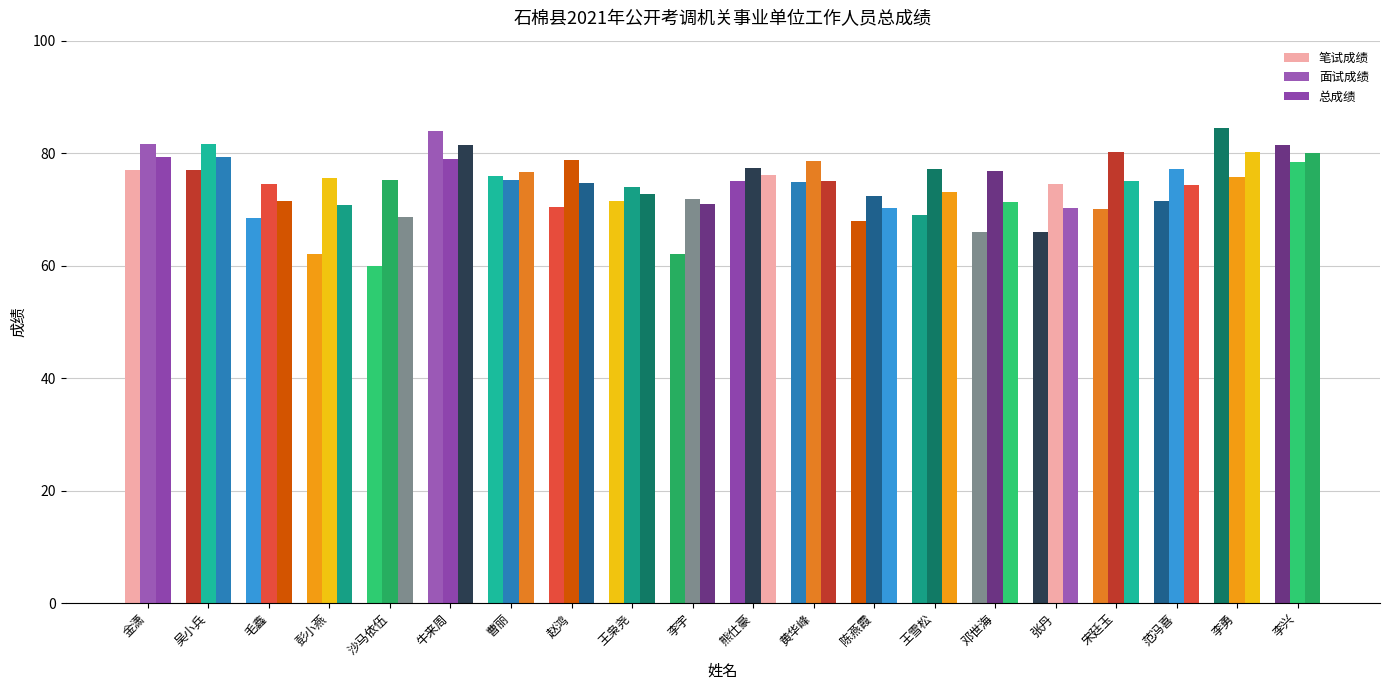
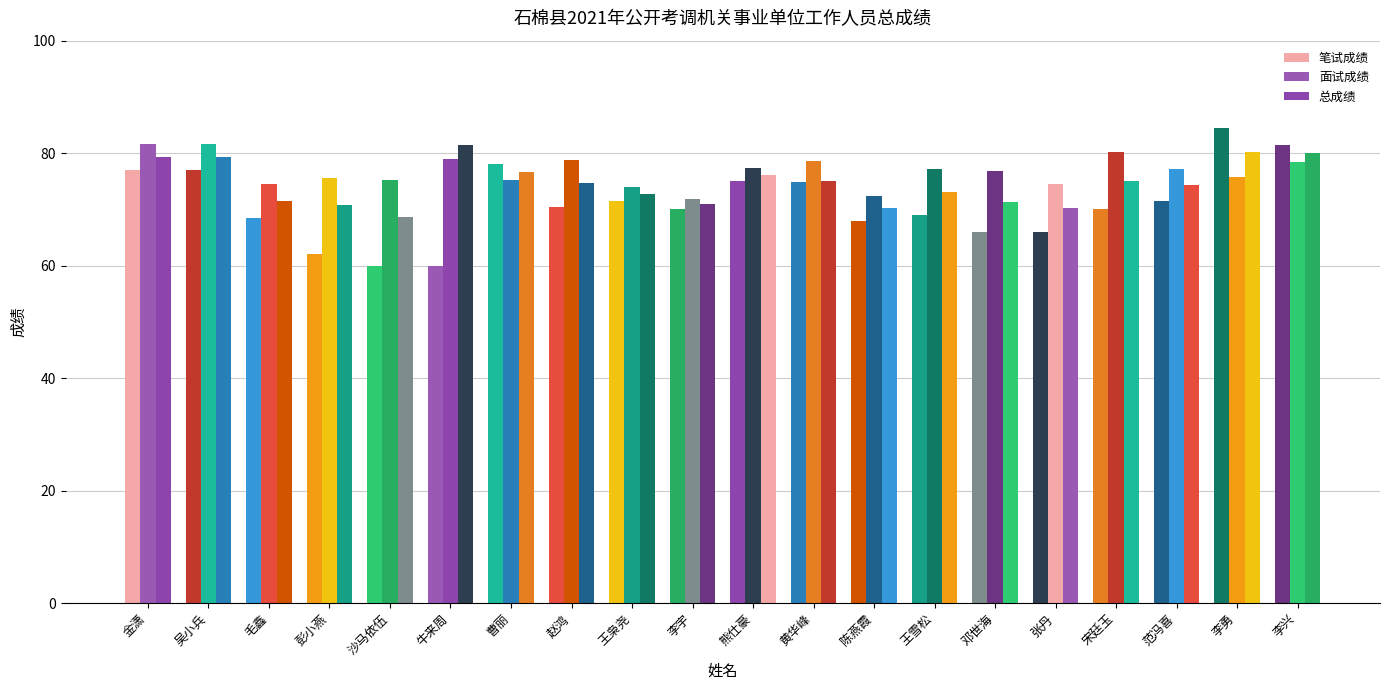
笔试成绩, 牛来周: 84 -> 60
笔试成绩, 曹丽: 76 -> 78
笔试成绩, 李宇: 62 -> 70
